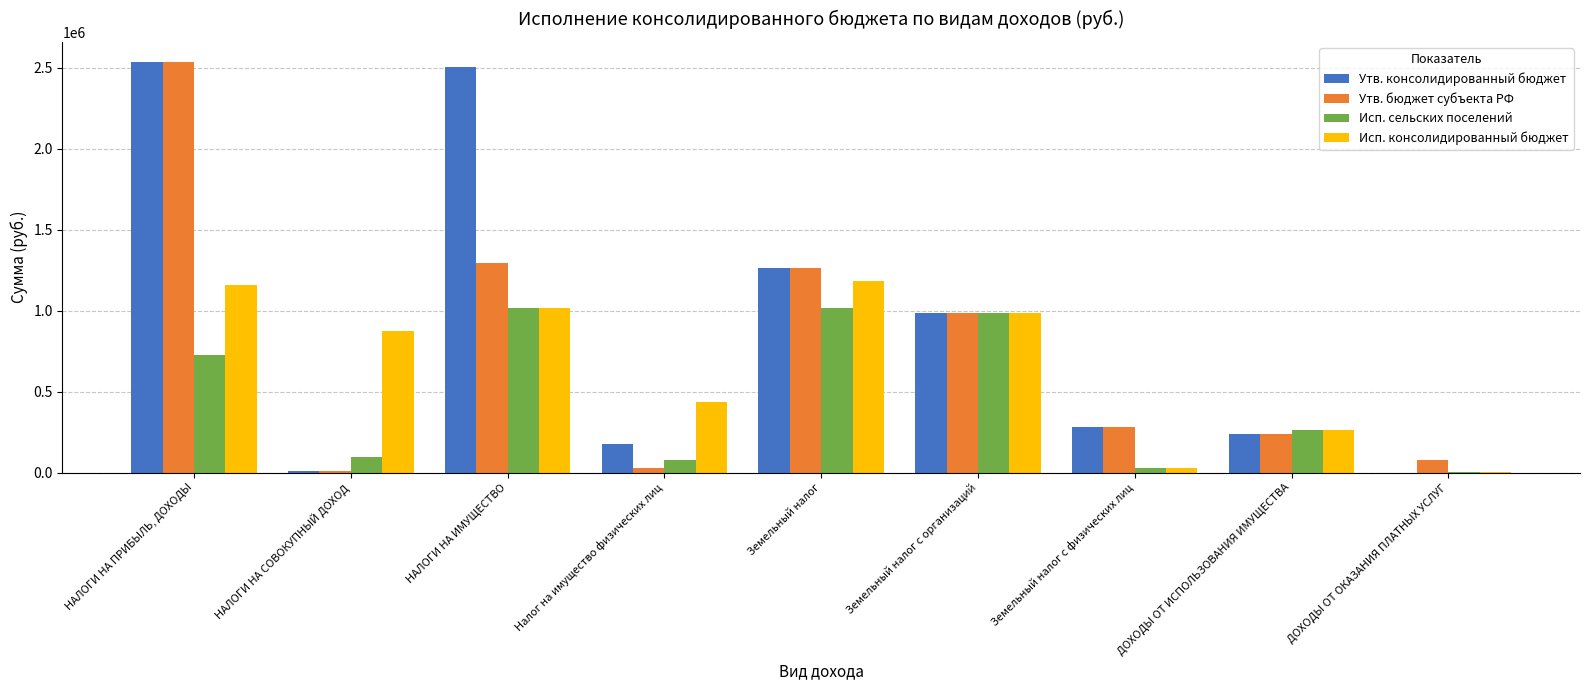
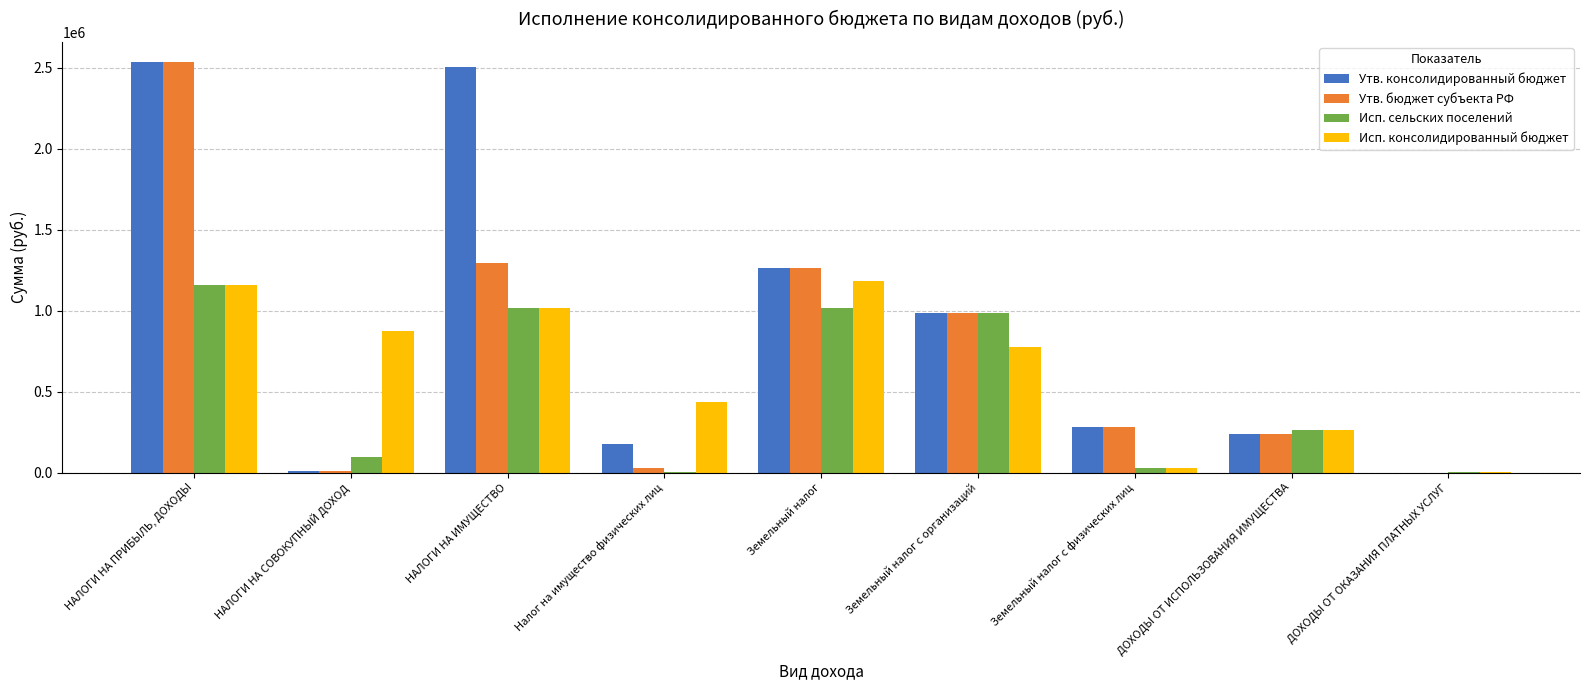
Исп. сельских поселений, НАЛОГИ НА ПРИБЫЛЬ, ДОХОДЫ: 720000 -> 1160000
Исп. сельских поселений, Налог на имущество физических лиц: 80000 -> 0
Исп. консолидированный бюджет, Земельный налог с организаций: 990000 -> 770000
Утв. бюджет субъекта РФ, ДОХОДЫ ОТ ОКАЗАНИЯ ПЛАТНЫХ УСЛУГ: 80000 -> 0
